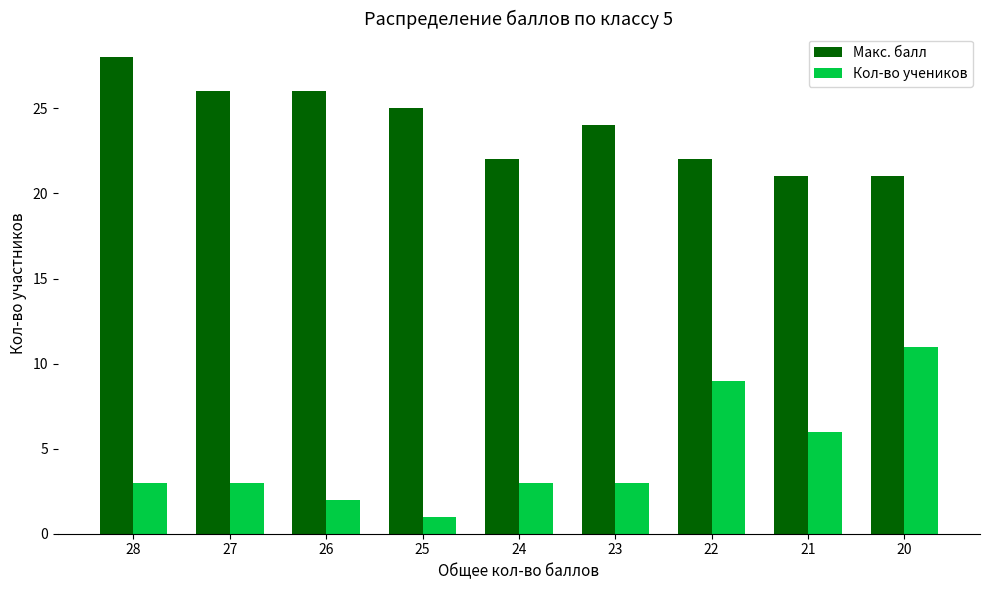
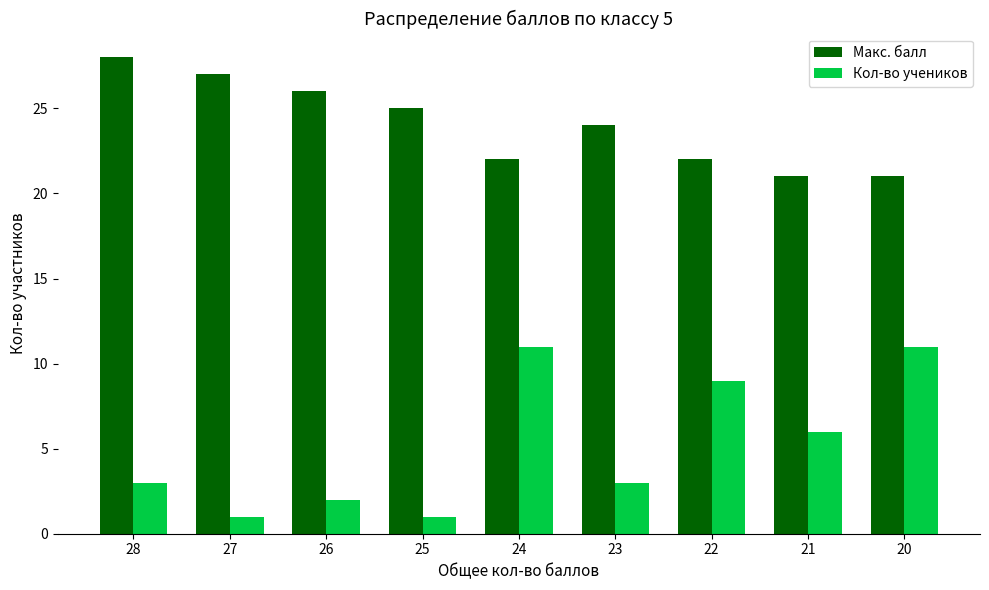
Макс. балл, 27: 26 -> 27
Кол-во учеников, 27: 3 -> 1
Кол-во учеников, 24: 3 -> 11
